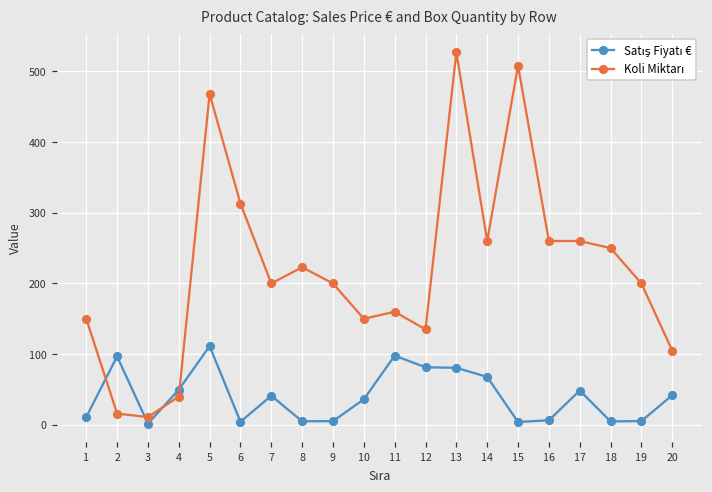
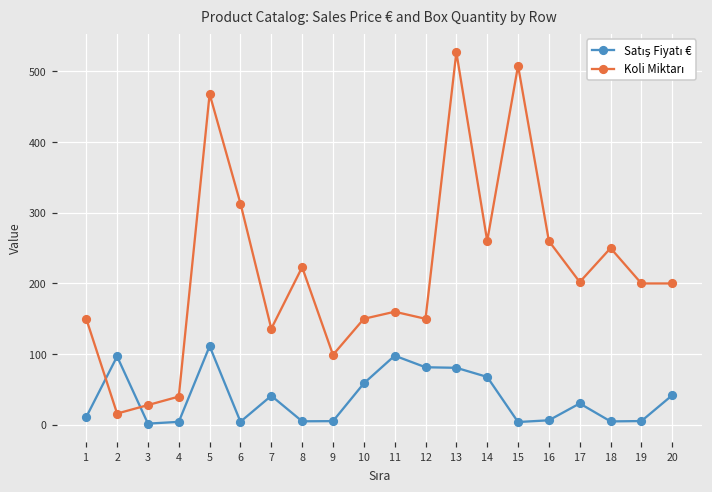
Koli Miktarı, 3: 10 -> 30
Satış Fiyatı €, 4: 50 -> 0
Koli Miktarı, 7: 200 -> 140
Koli Miktarı, 9: 200 -> 100
Satış Fiyatı €, 10: 40 -> 60
Koli Miktarı, 12: 140 -> 150
Satış Fiyatı €, 17: 50 -> 30
Koli Miktarı, 17: 260 -> 200
Koli Miktarı, 20: 110 -> 200
